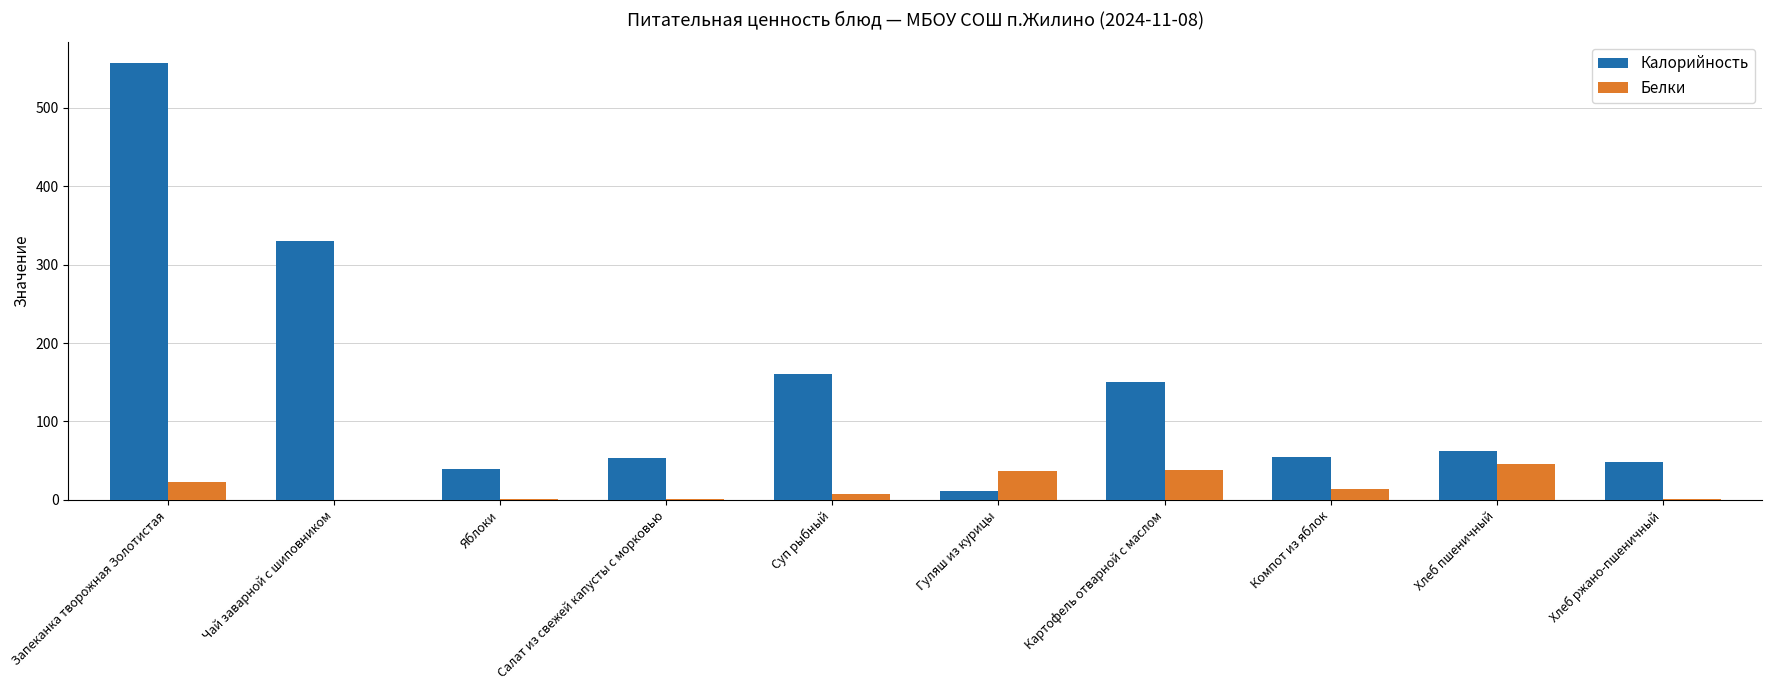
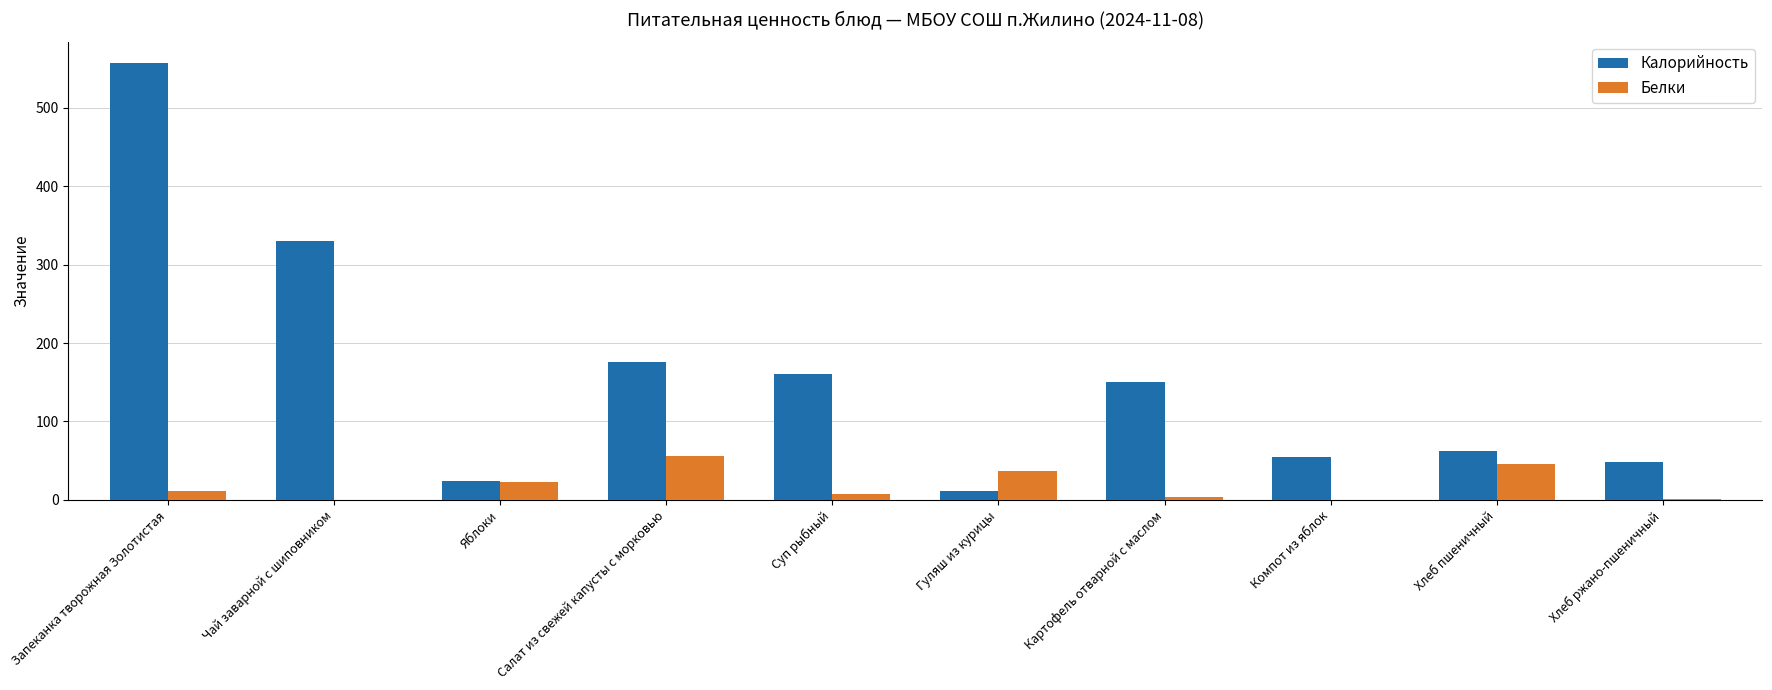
Белки, Запеканка творожная Золотистая: 20 -> 10
Калорийность, Яблоки: 40 -> 20
Белки, Яблоки: 0 -> 20
Калорийность, Салат из свежей капусты с морковью: 50 -> 180
Белки, Салат из свежей капусты с морковью: 0 -> 60
Белки, Картофель отварной с маслом: 40 -> 0
Белки, Компот из яблок: 10 -> 0
